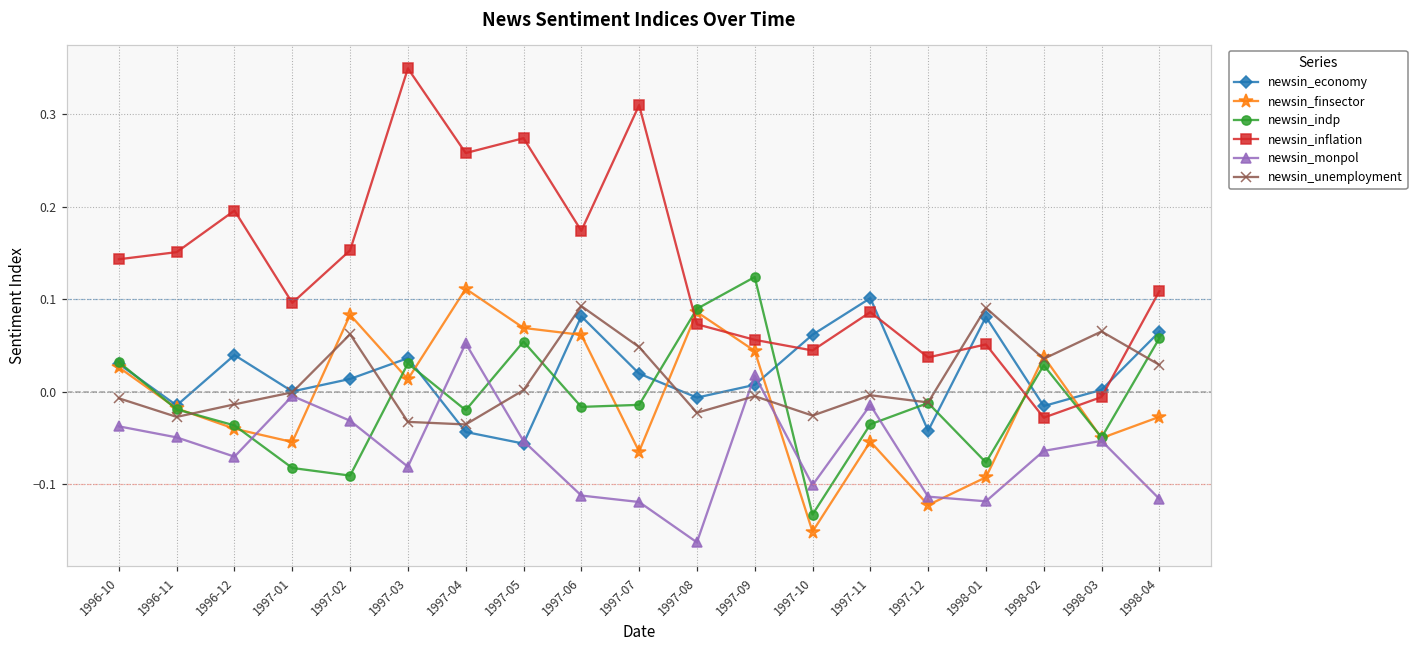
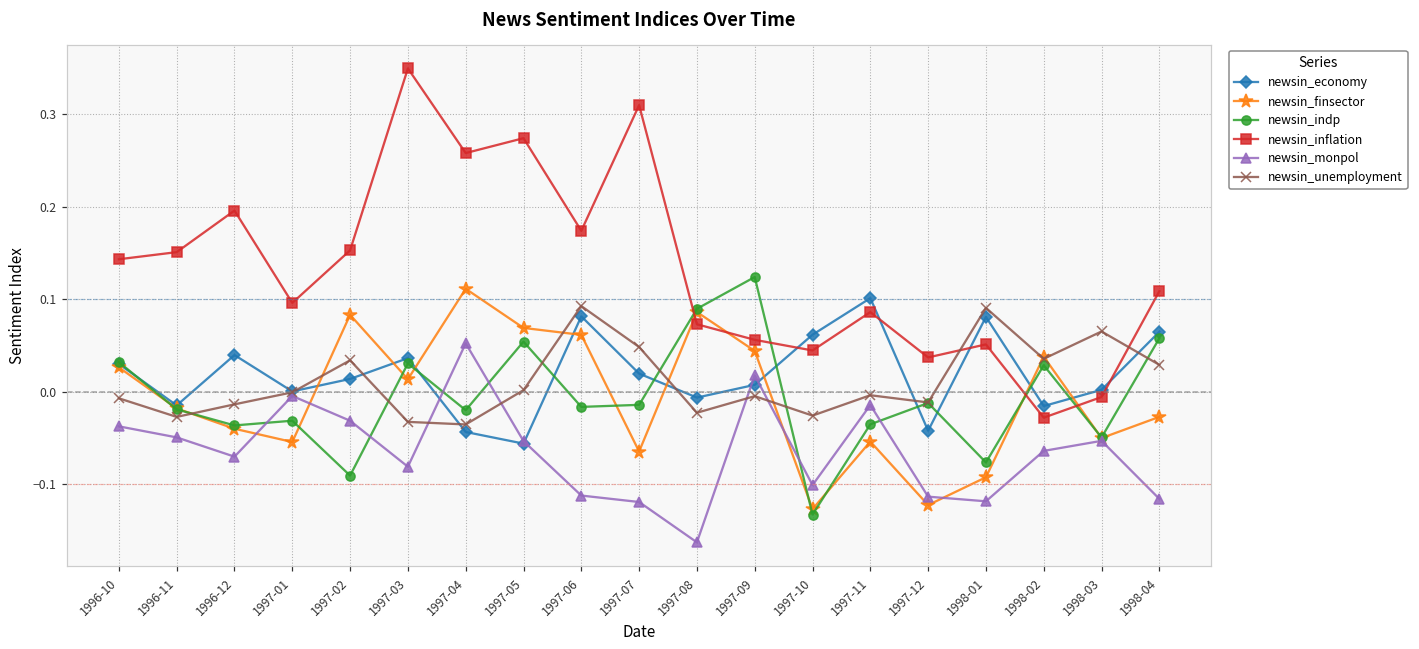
newsin_indp, 1997-01: -0.08 -> -0.03
newsin_unemployment, 1997-02: 0.06 -> 0.03
newsin_finsector, 1997-10: -0.15 -> -0.13
